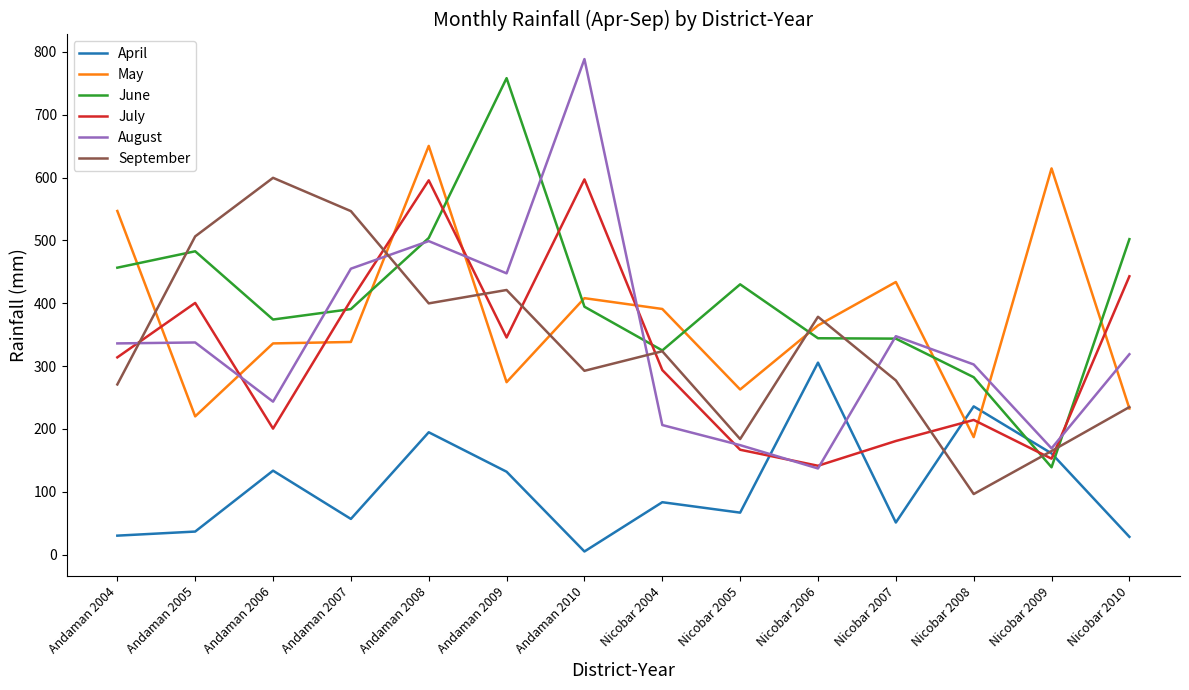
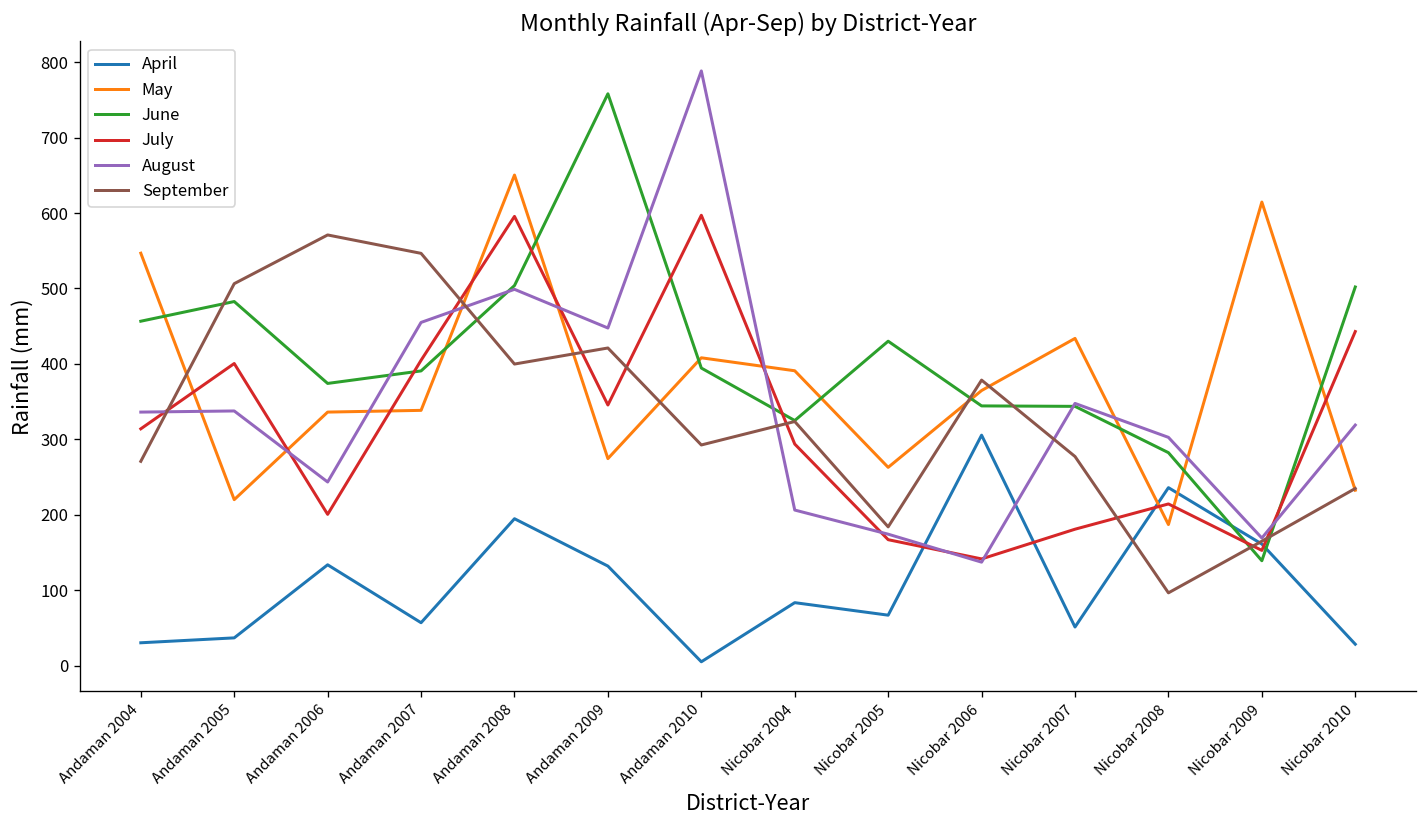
September, Andaman 2006: 600 -> 570
